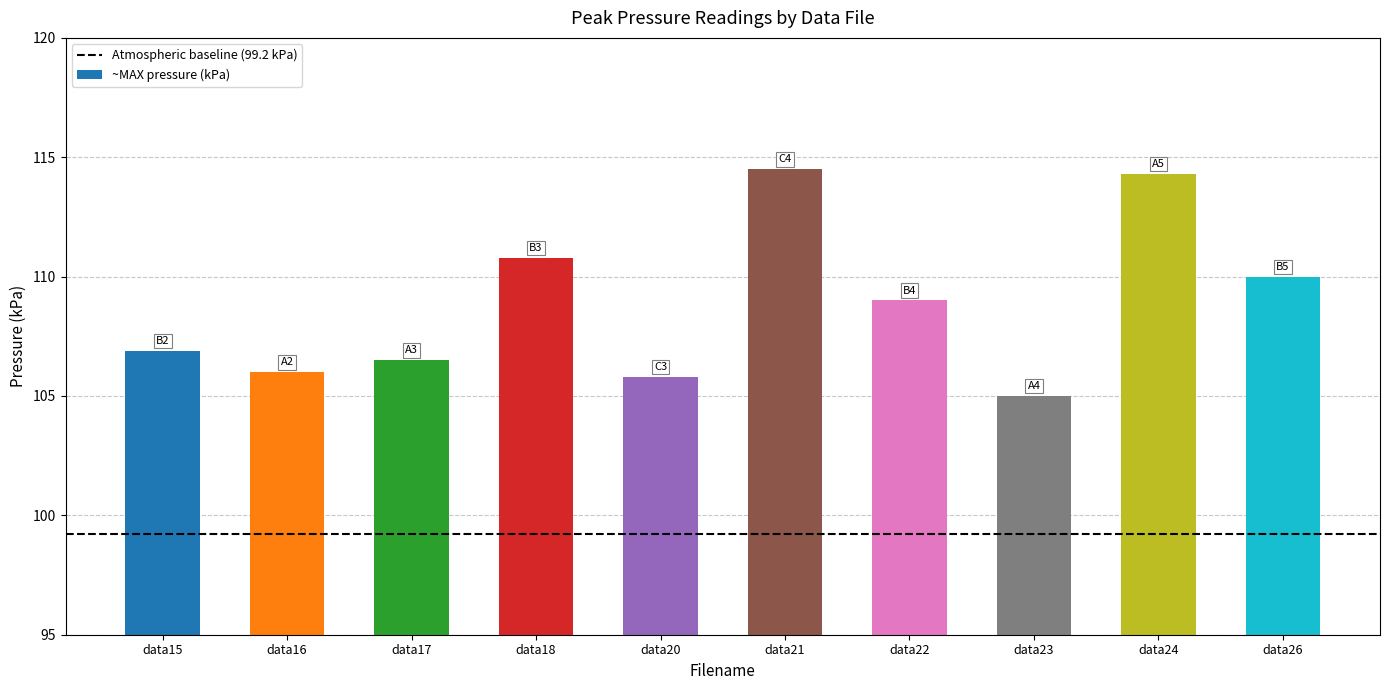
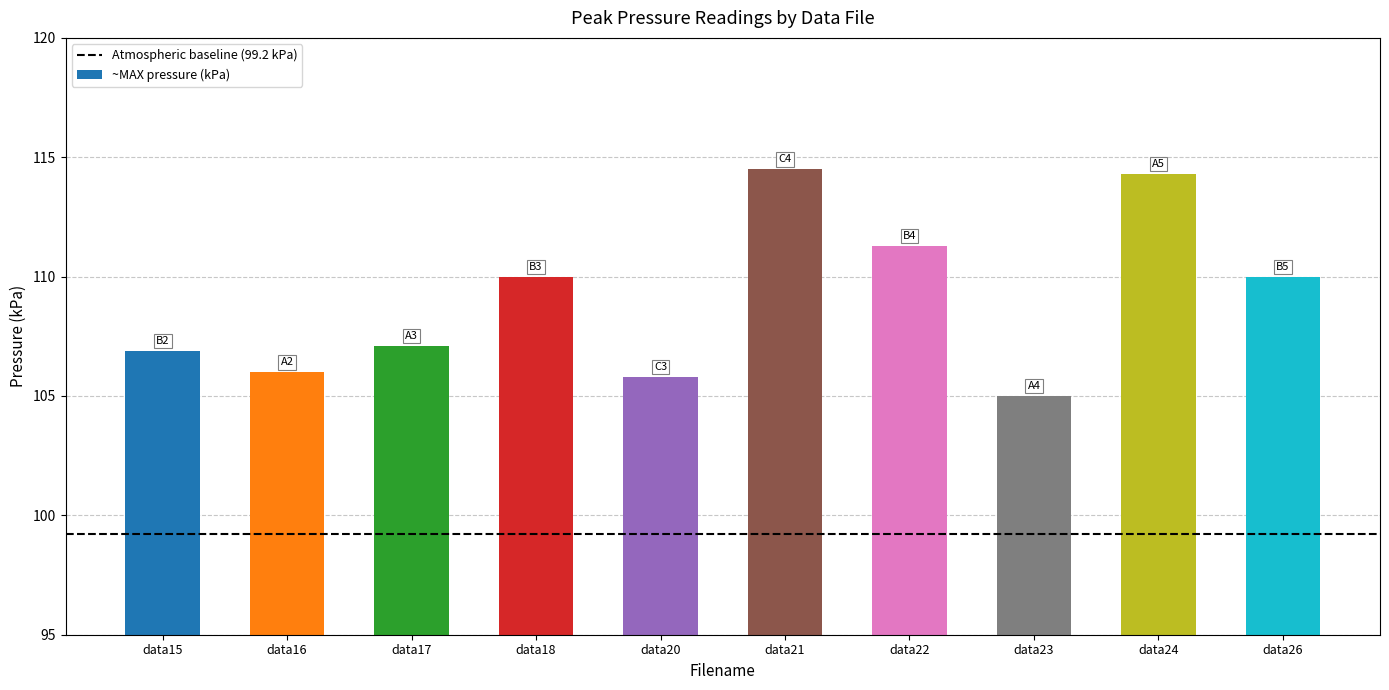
data17: 106.5 -> 107.1
data18: 110.8 -> 110.0
data22: 109.0 -> 111.3
